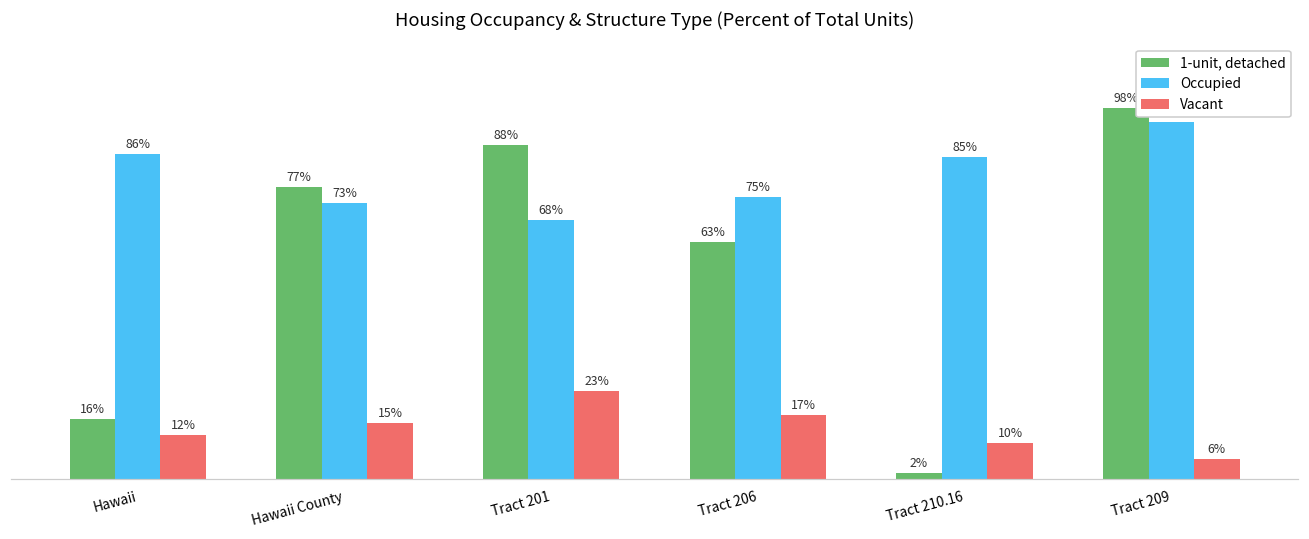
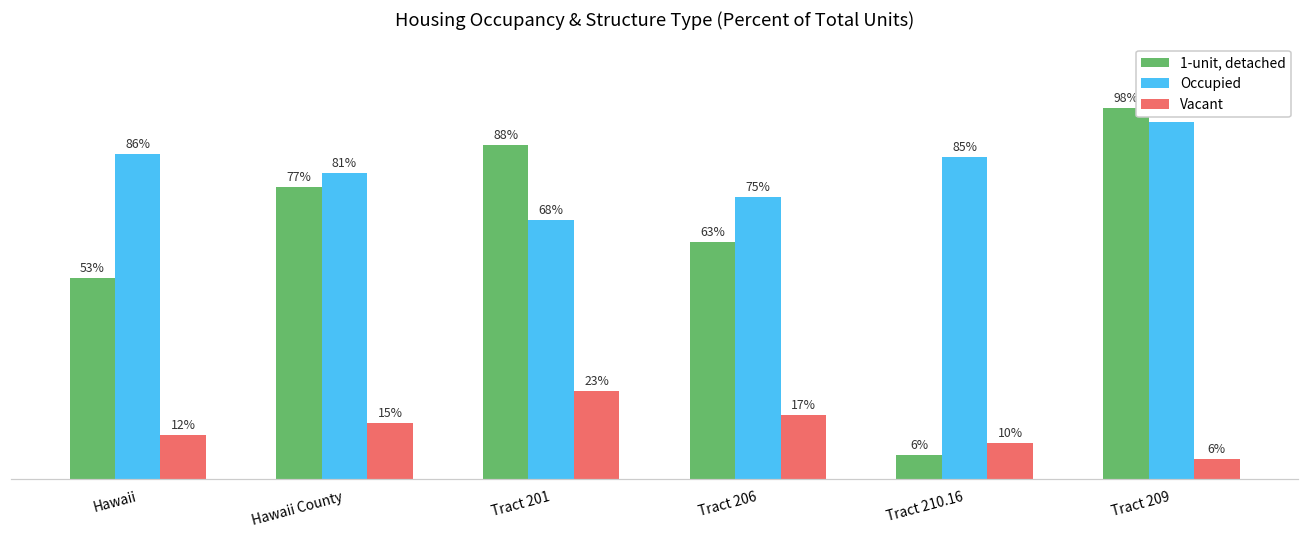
1-unit, detached, Hawaii: 16% -> 53%
Occupied, Hawaii County: 73% -> 81%
1-unit, detached, Tract 210.16: 2% -> 6%
